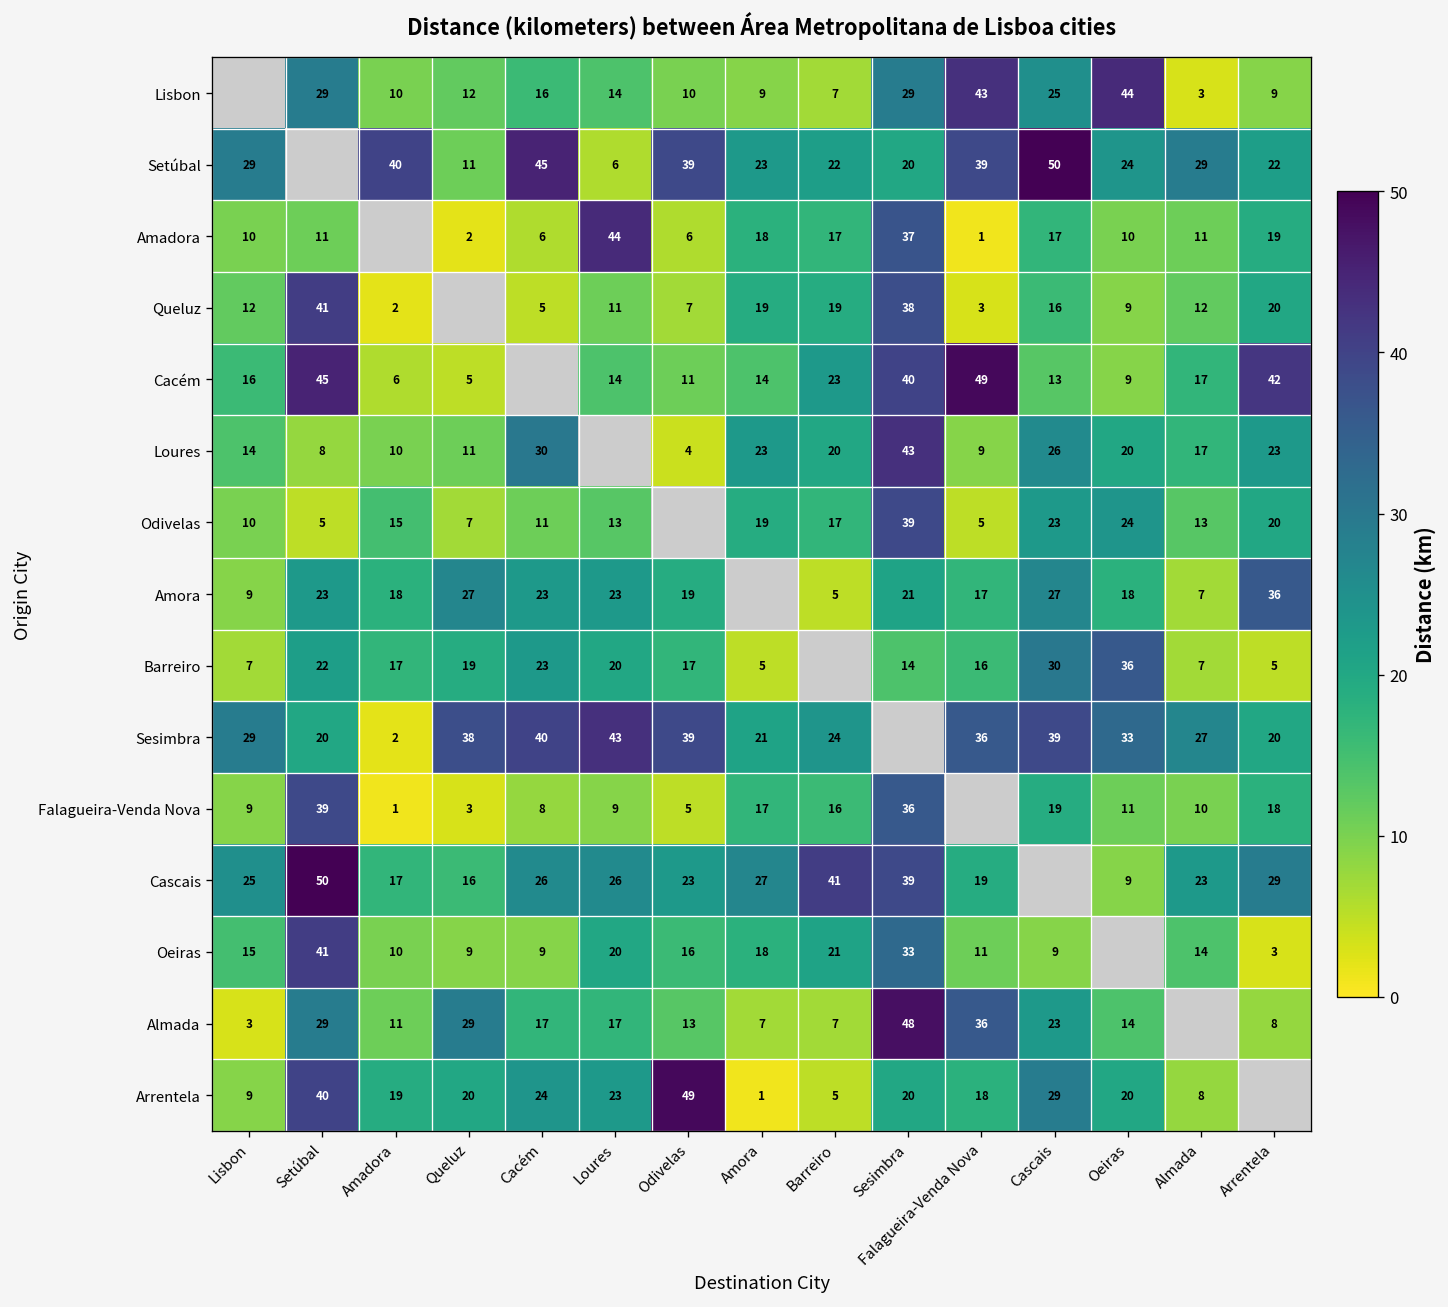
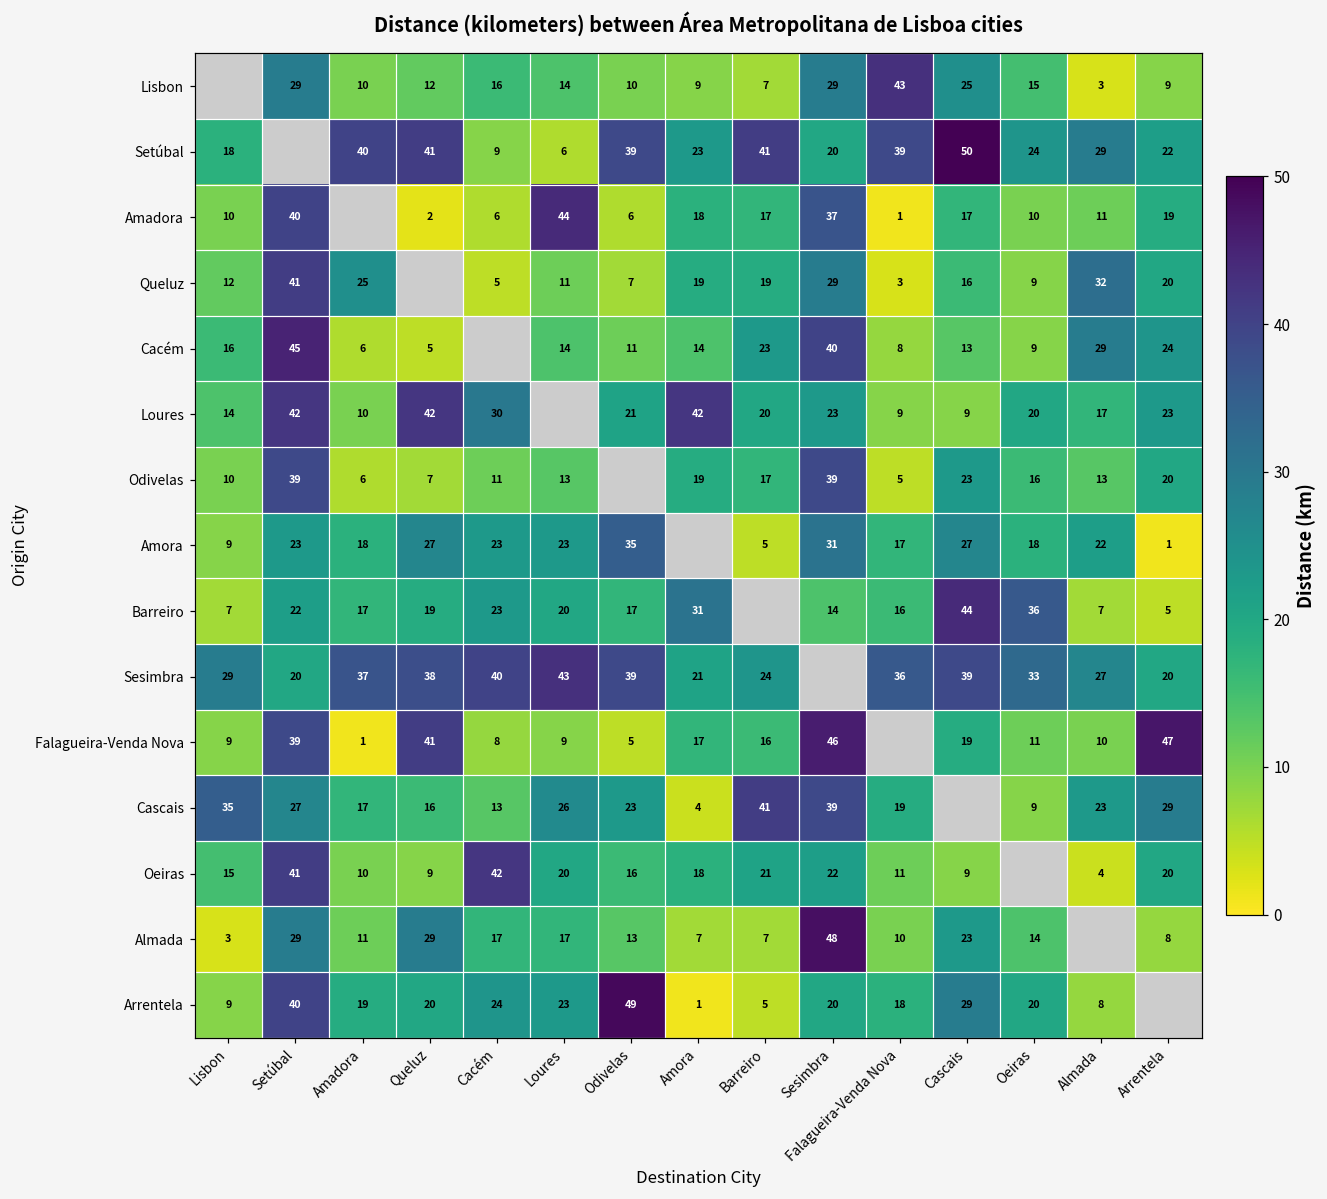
Lisbon, Oeiras: 44 -> 15
Setúbal, Lisbon: 29 -> 18
Setúbal, Queluz: 11 -> 41
Setúbal, Cacém: 45 -> 9
Setúbal, Barreiro: 22 -> 41
Amadora, Setúbal: 11 -> 40
Queluz, Amadora: 2 -> 25
Queluz, Sesimbra: 38 -> 29
Queluz, Almada: 12 -> 32
Cacém, Falagueira-Venda Nova: 49 -> 8
Cacém, Almada: 17 -> 29
Cacém, Arrentela: 42 -> 24
Loures, Setúbal: 8 -> 42
Loures, Queluz: 11 -> 42
Loures, Odivelas: 4 -> 21
Loures, Amora: 23 -> 42
Loures, Sesimbra: 43 -> 23
Loures, Cascais: 26 -> 9
Odivelas, Setúbal: 5 -> 39
Odivelas, Amadora: 15 -> 6
Odivelas, Oeiras: 24 -> 16
Amora, Odivelas: 19 -> 35
Amora, Sesimbra: 21 -> 31
Amora, Almada: 7 -> 22
Amora, Arrentela: 36 -> 1
Barreiro, Amora: 5 -> 31
Barreiro, Cascais: 30 -> 44
Sesimbra, Amadora: 2 -> 37
Falagueira-Venda Nova, Queluz: 3 -> 41
Falagueira-Venda Nova, Sesimbra: 36 -> 46
Falagueira-Venda Nova, Arrentela: 18 -> 47
Cascais, Lisbon: 25 -> 35
Cascais, Setúbal: 50 -> 27
Cascais, Cacém: 26 -> 13
Cascais, Amora: 27 -> 4
Oeiras, Cacém: 9 -> 42
Oeiras, Sesimbra: 33 -> 22
Oeiras, Almada: 14 -> 4
Oeiras, Arrentela: 3 -> 20
Almada, Falagueira-Venda Nova: 36 -> 10
